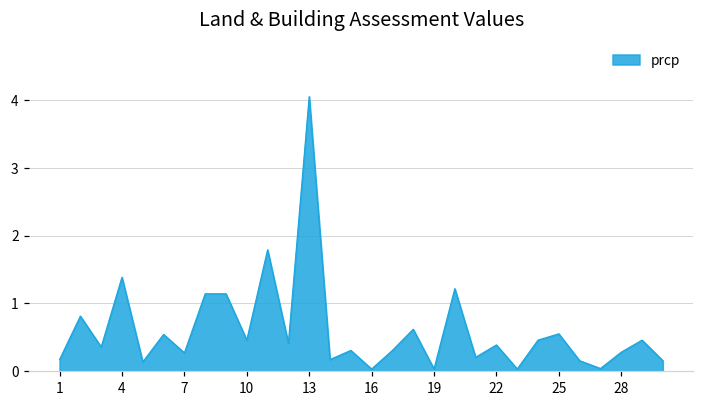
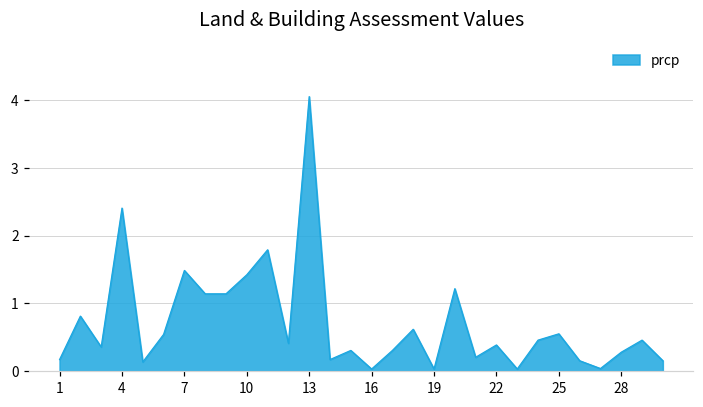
4: 1.4 -> 2.4
7: 0.3 -> 1.5
10: 0.5 -> 1.4
